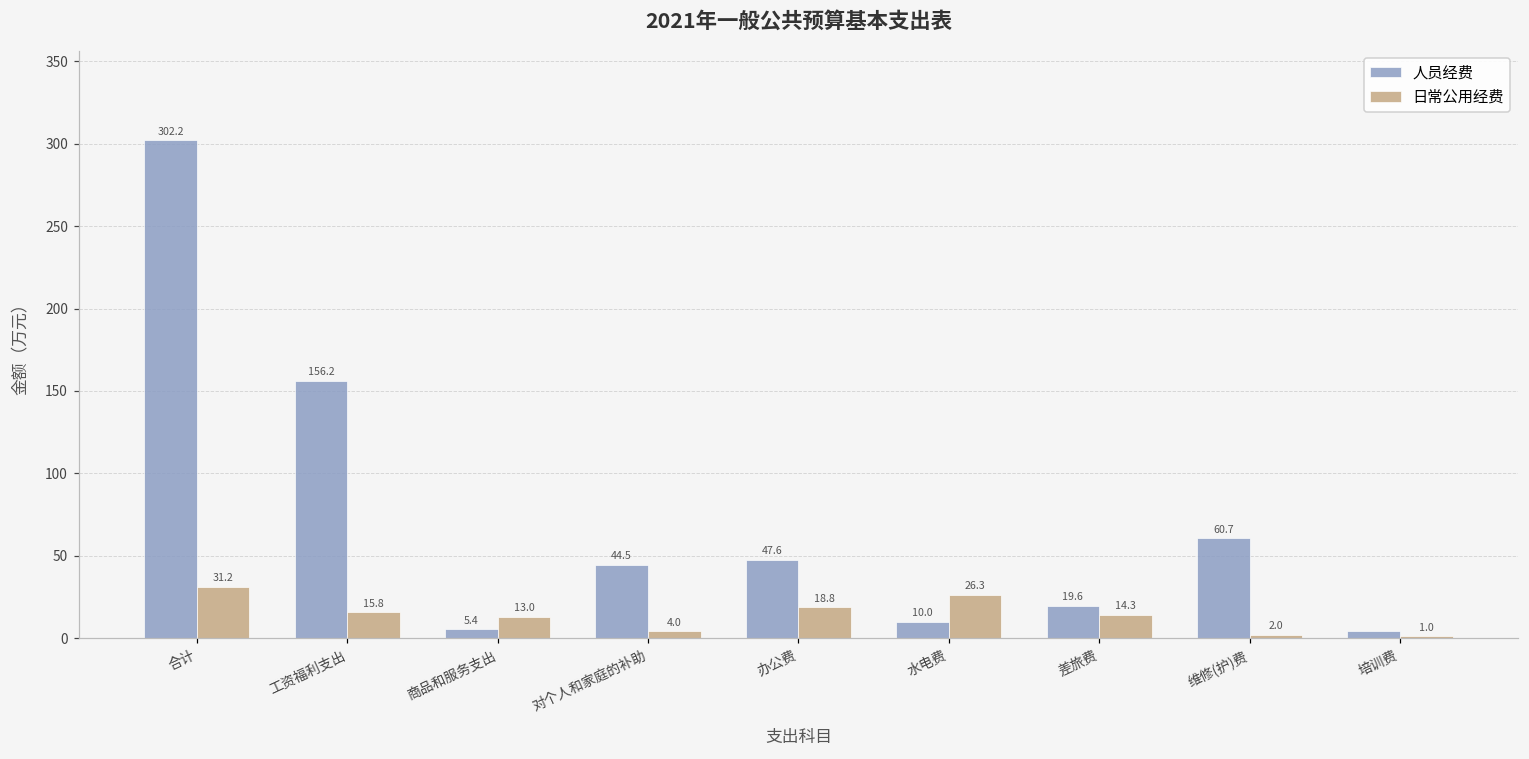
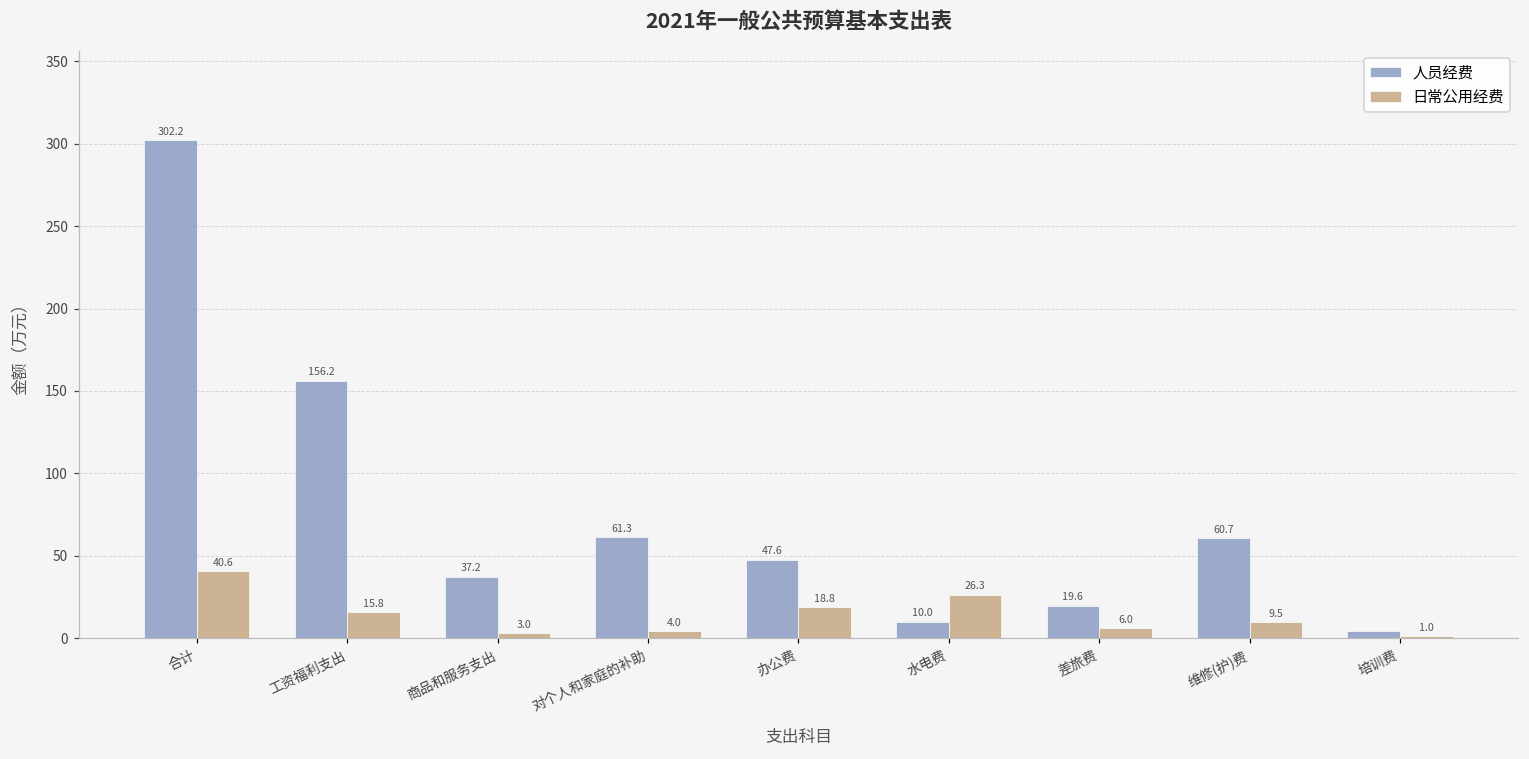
日常公用经费, 合计: 31.2 -> 40.6
人员经费, 商品和服务支出: 5.4 -> 37.2
日常公用经费, 商品和服务支出: 13.0 -> 3.0
人员经费, 对个人和家庭的补助: 44.5 -> 61.3
日常公用经费, 差旅费: 14.3 -> 6.0
日常公用经费, 维修(护)费: 2.0 -> 9.5
